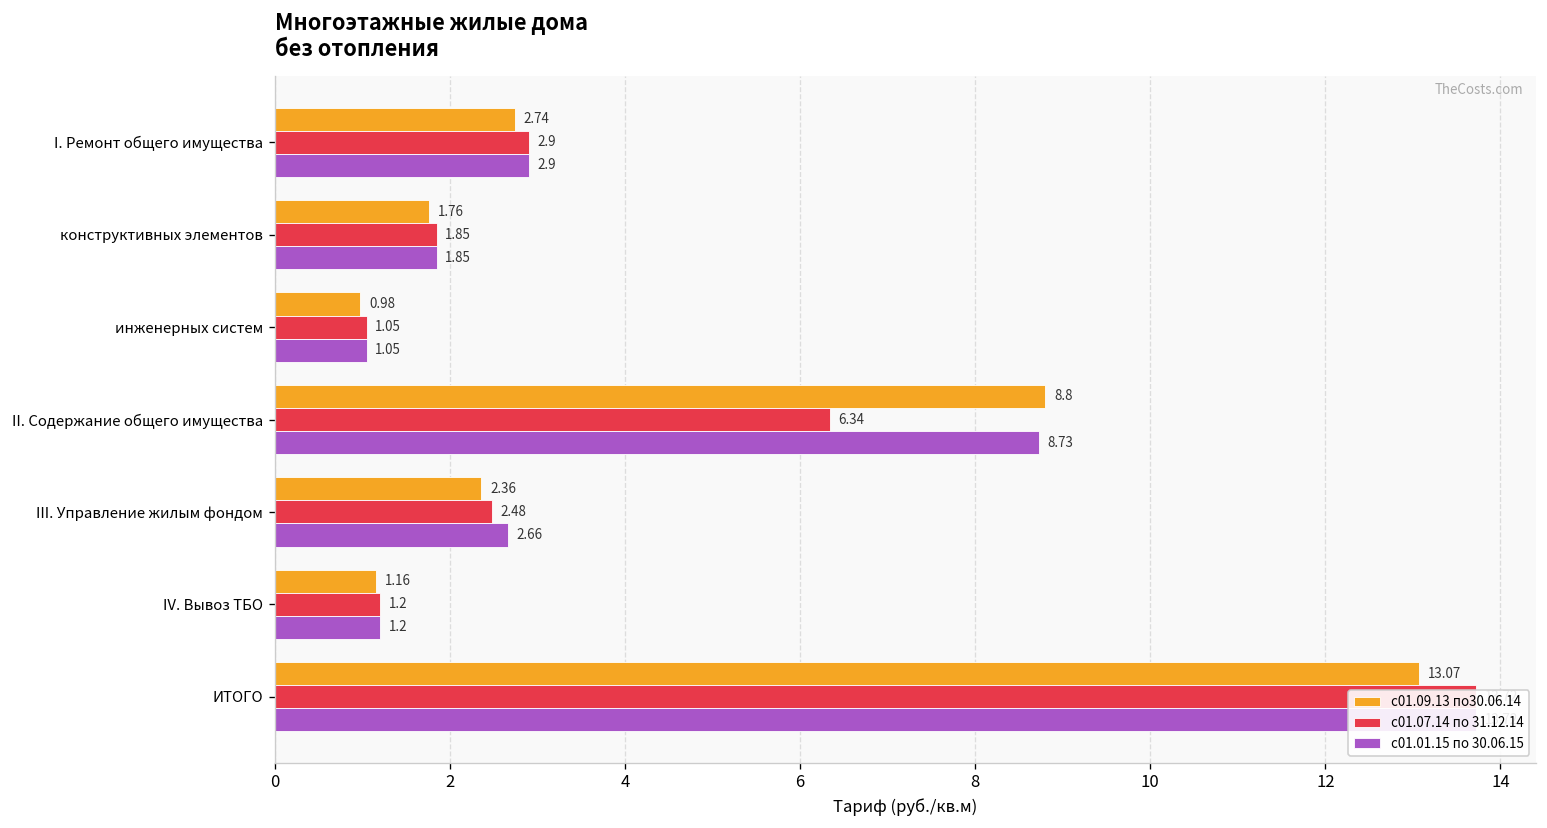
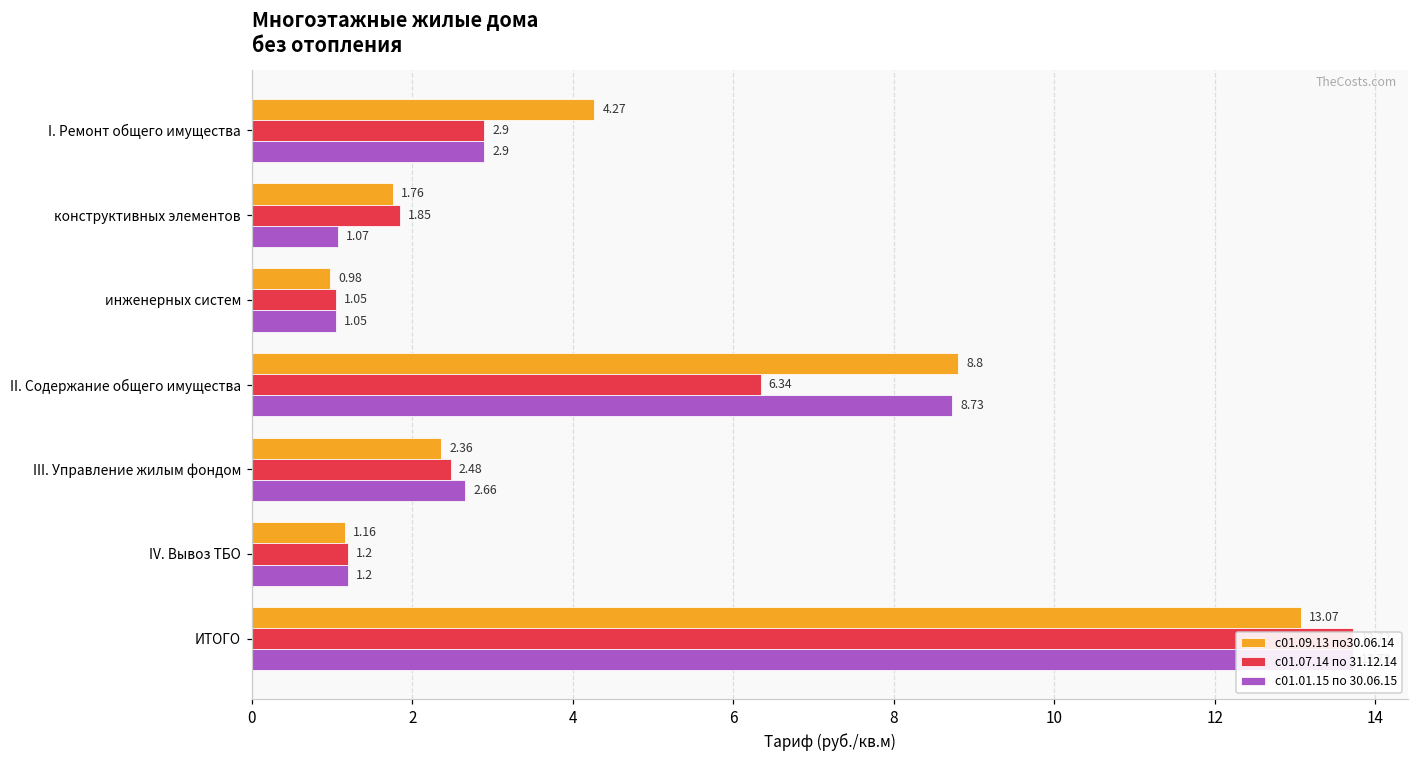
с01.09.13 по30.06.14, I. Ремонт общего имущества: 2.74 -> 4.27
с01.01.15 по 30.06.15, конструктивных элементов: 1.85 -> 1.07
